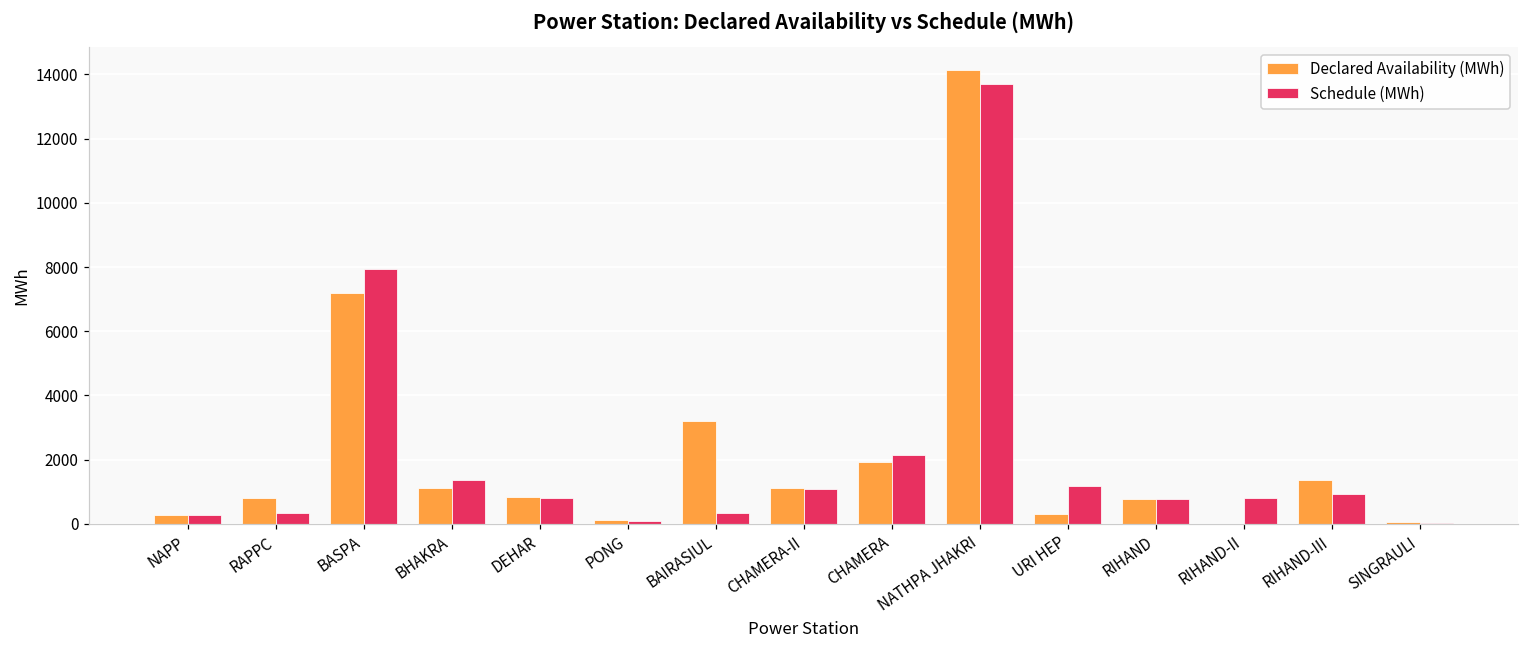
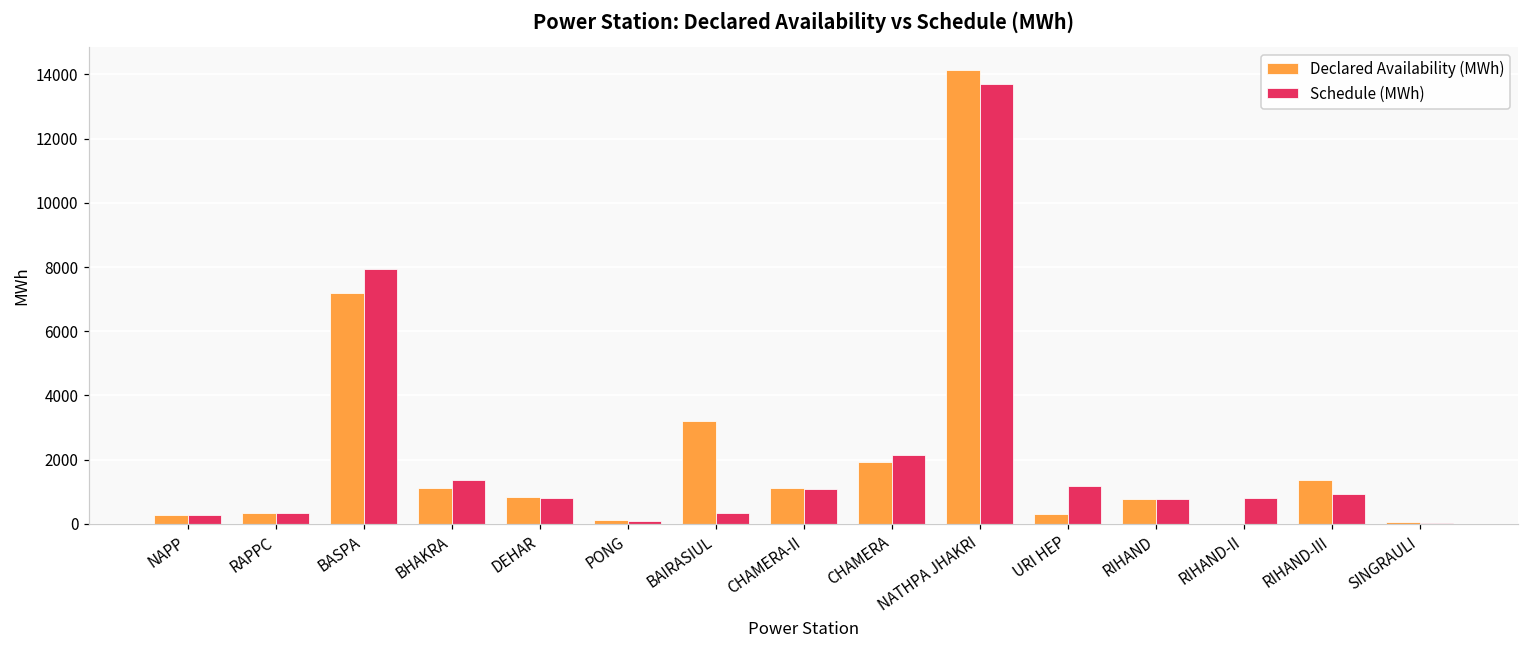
Declared Availability (MWh), RAPPC: 800 -> 300
